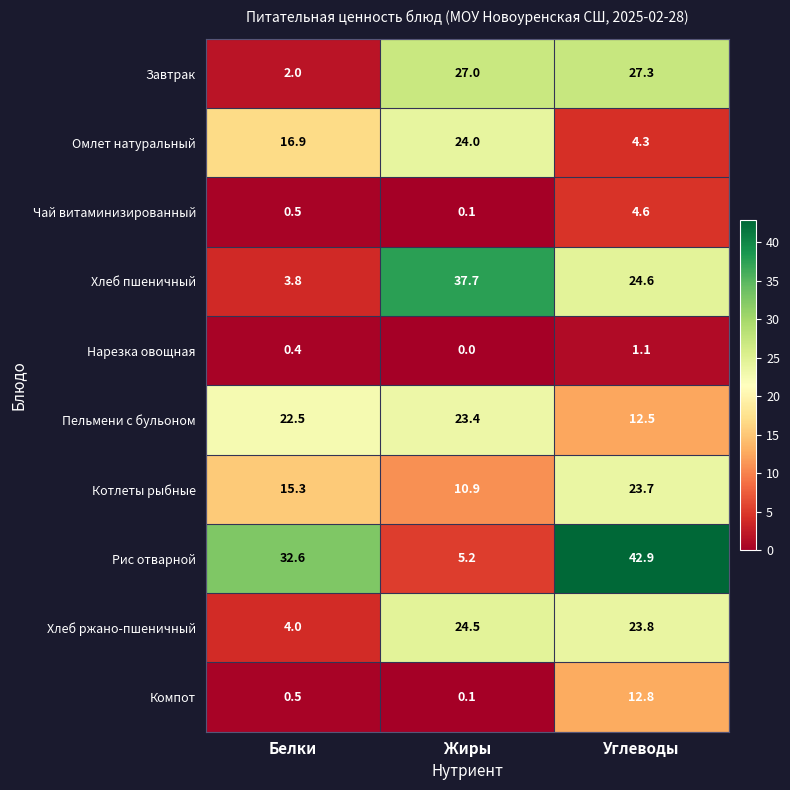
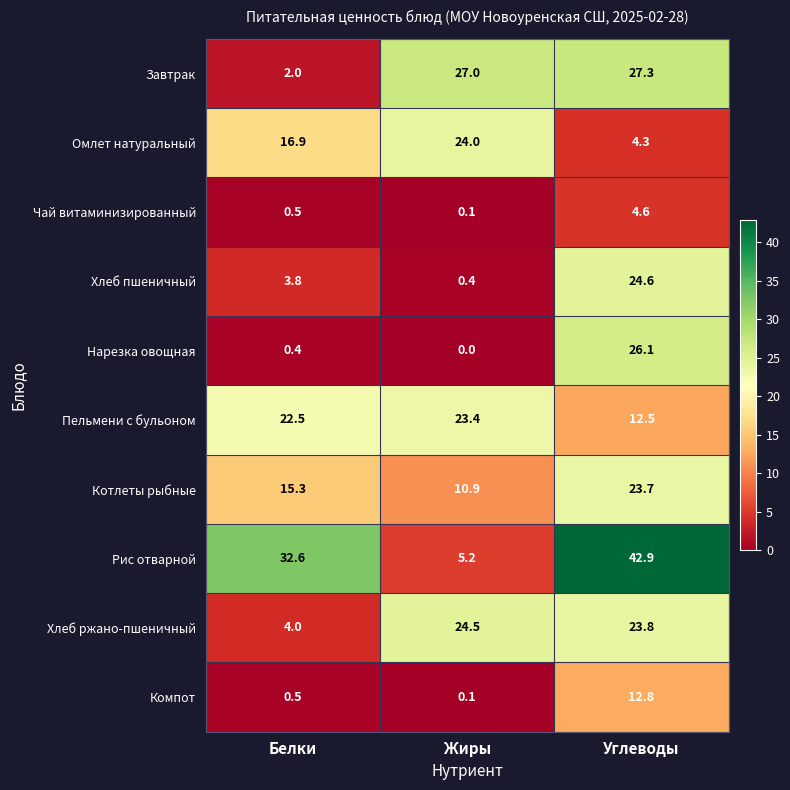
Хлеб пшеничный, Жиры: 37.7 -> 0.4
Нарезка овощная, Углеводы: 1.1 -> 26.1
